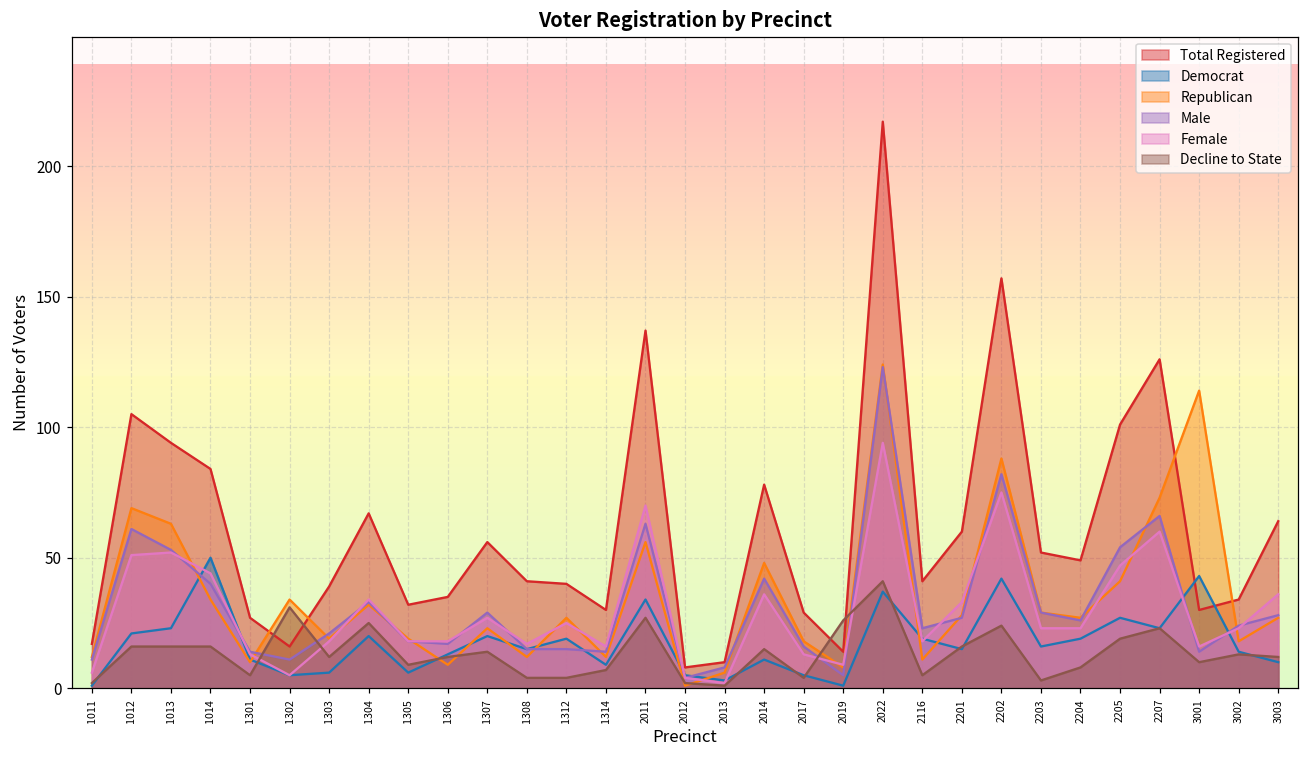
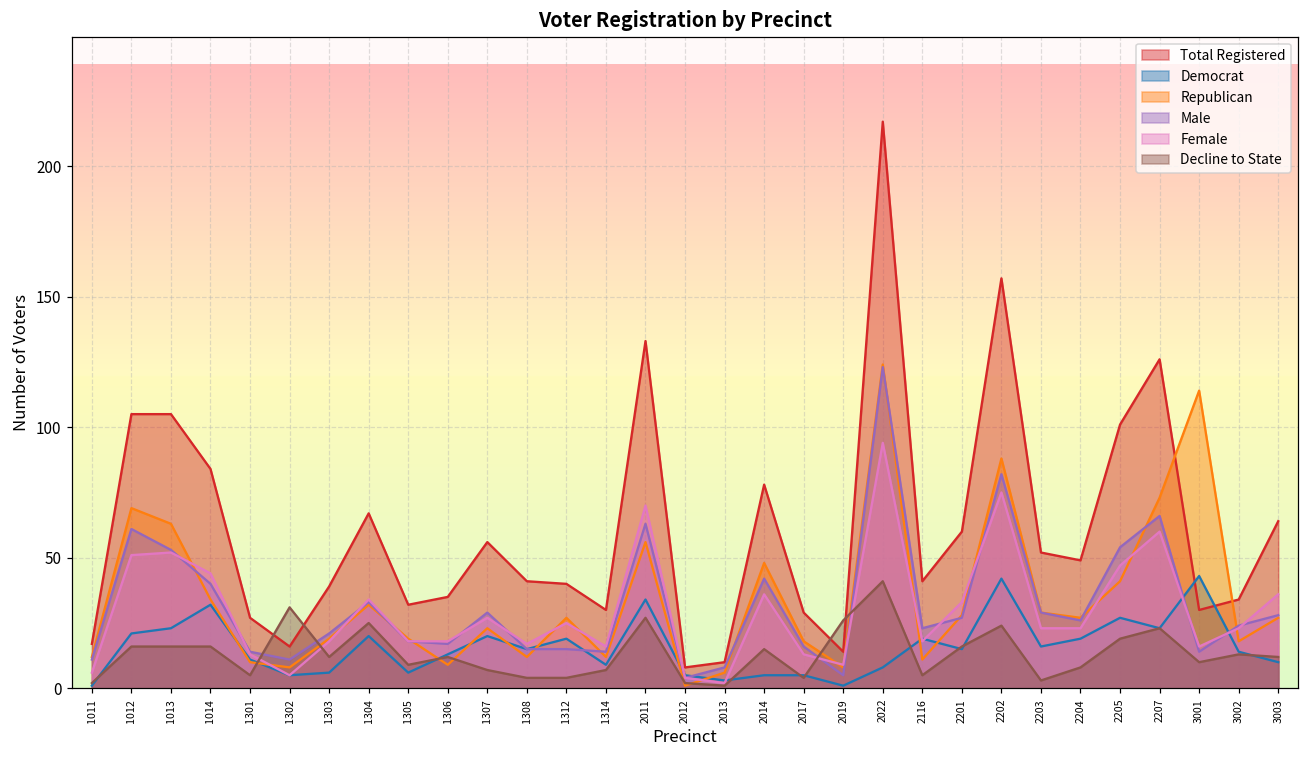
Total Registered, 1013: 94 -> 105
Democrat, 1014: 50 -> 32
Republican, 1302: 34 -> 8
Decline to State, 1307: 14 -> 7
Total Registered, 2011: 137 -> 133
Democrat, 2014: 11 -> 5
Democrat, 2022: 37 -> 8
